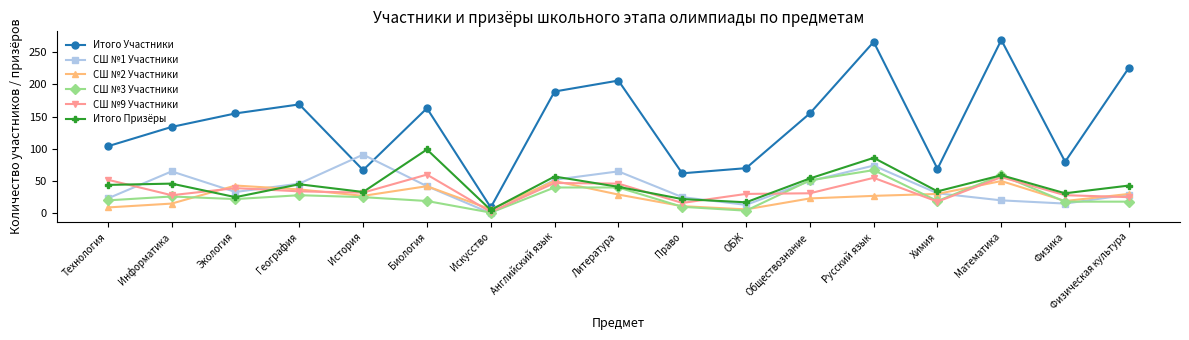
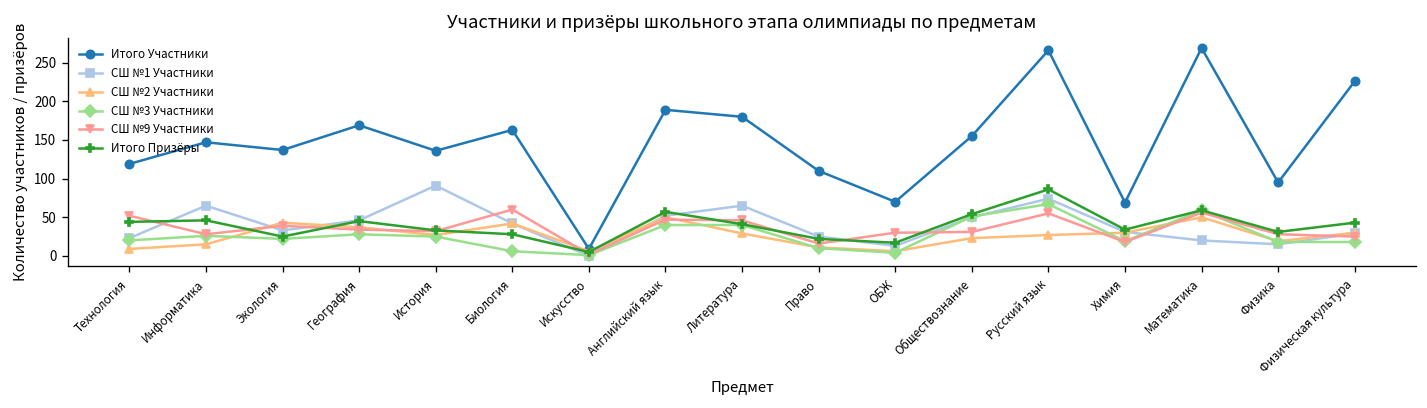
Итого Участники, Технология: 100 -> 120
Итого Участники, Информатика: 130 -> 150
Итого Участники, Экология: 160 -> 140
Итого Участники, История: 70 -> 140
СШ №3 Участники, Биология: 20 -> 10
Итого Призёры, Биология: 100 -> 30
Итого Участники, Литература: 210 -> 180
Итого Участники, Право: 60 -> 110
Итого Участники, Физика: 80 -> 100
